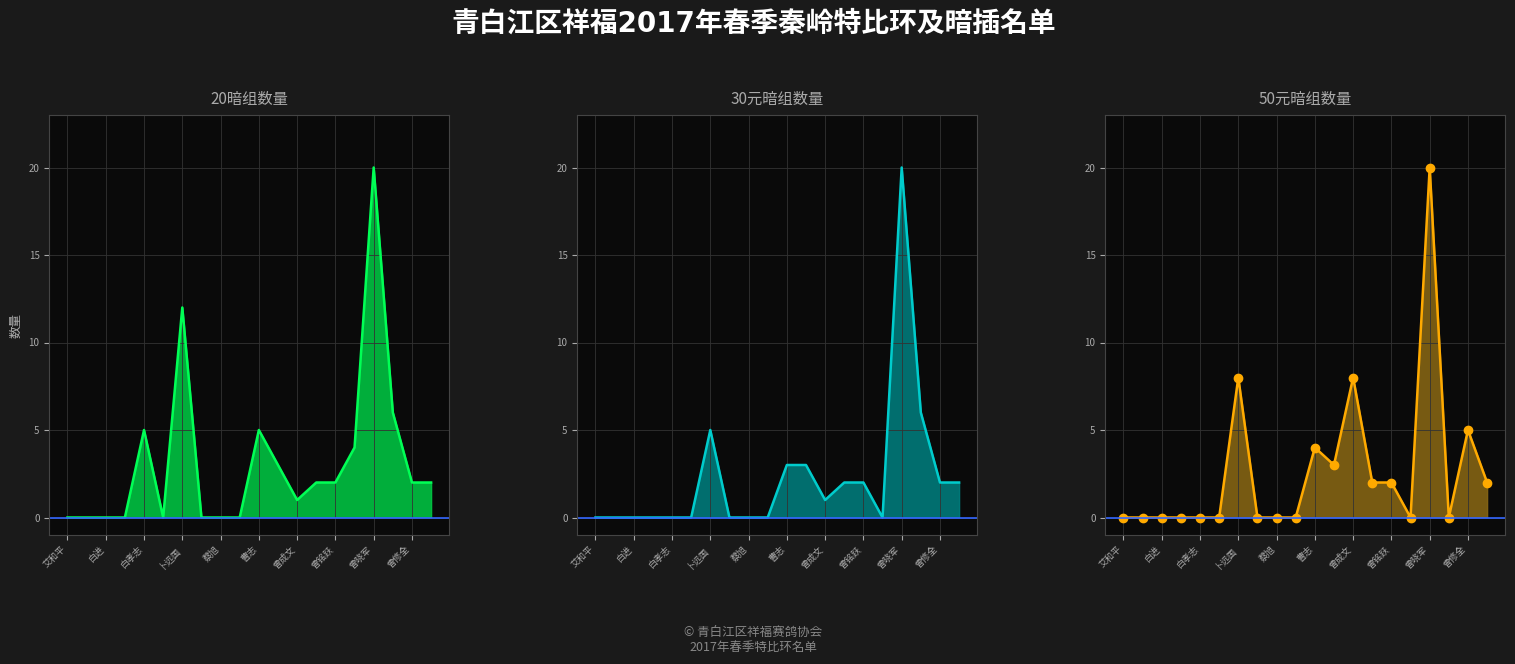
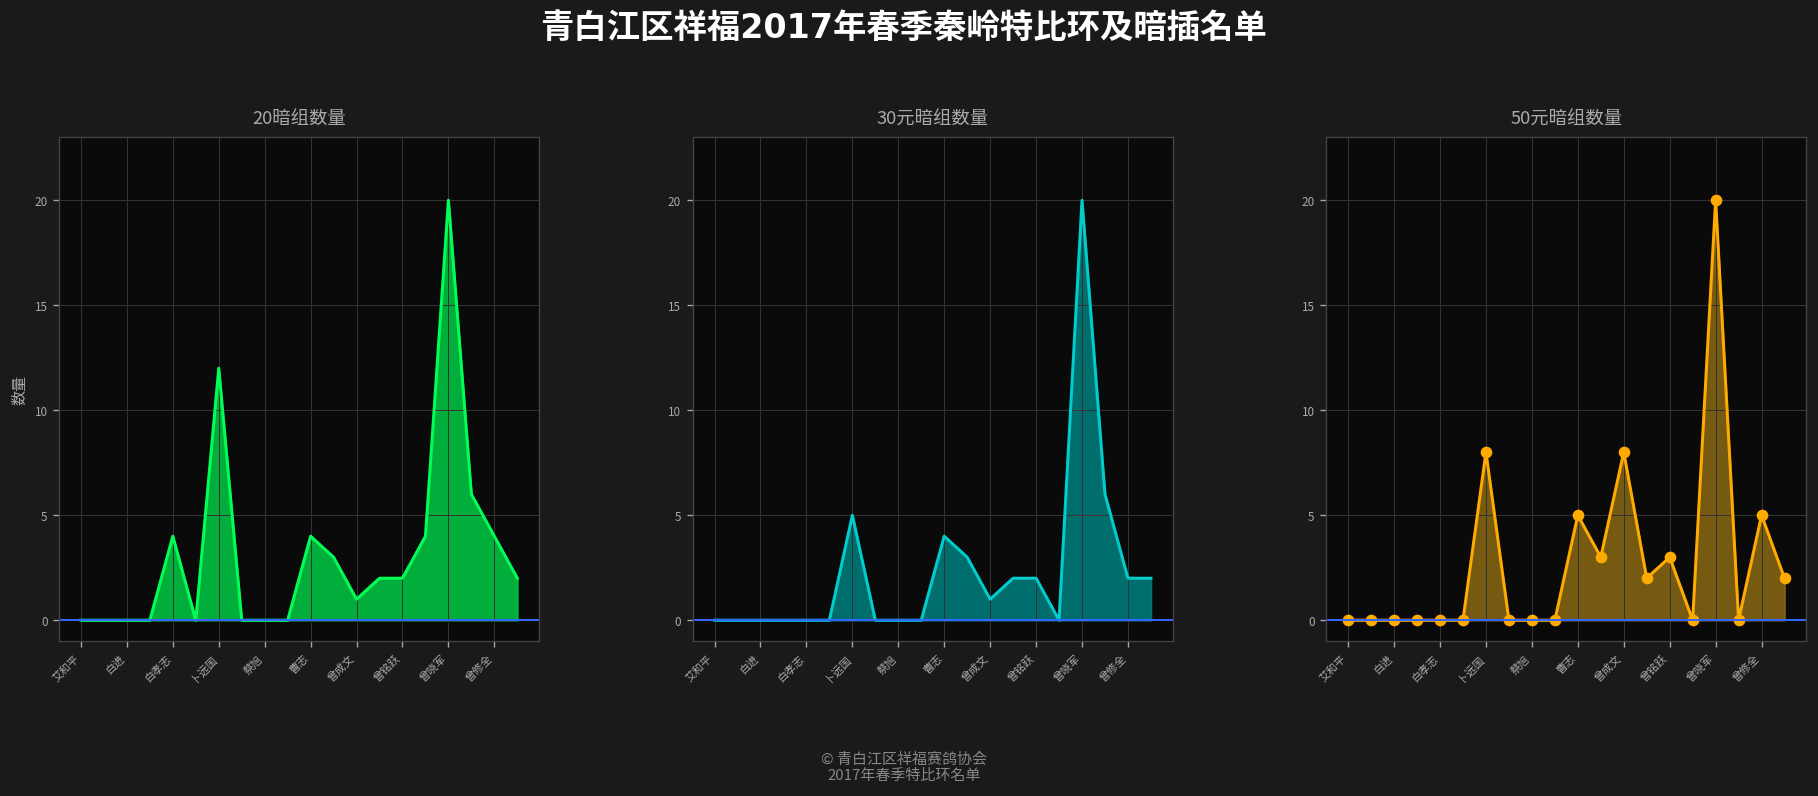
20暗组数量, 白孝志: 5 -> 4
20暗组数量, 曹志: 5 -> 4
20暗组数量, 曾修全: 2 -> 4
30元暗组数量, 曹志: 3 -> 4
50元暗组数量, 曹志: 4 -> 5
50元暗组数量, 曾铭跃: 2 -> 3
